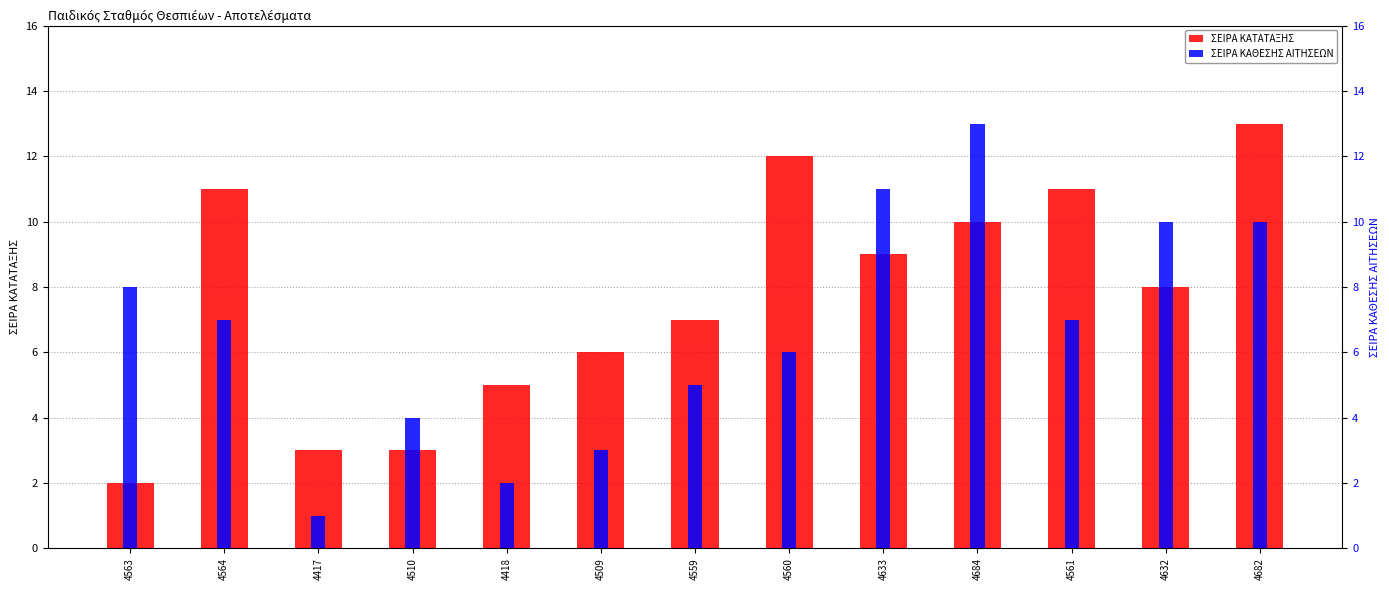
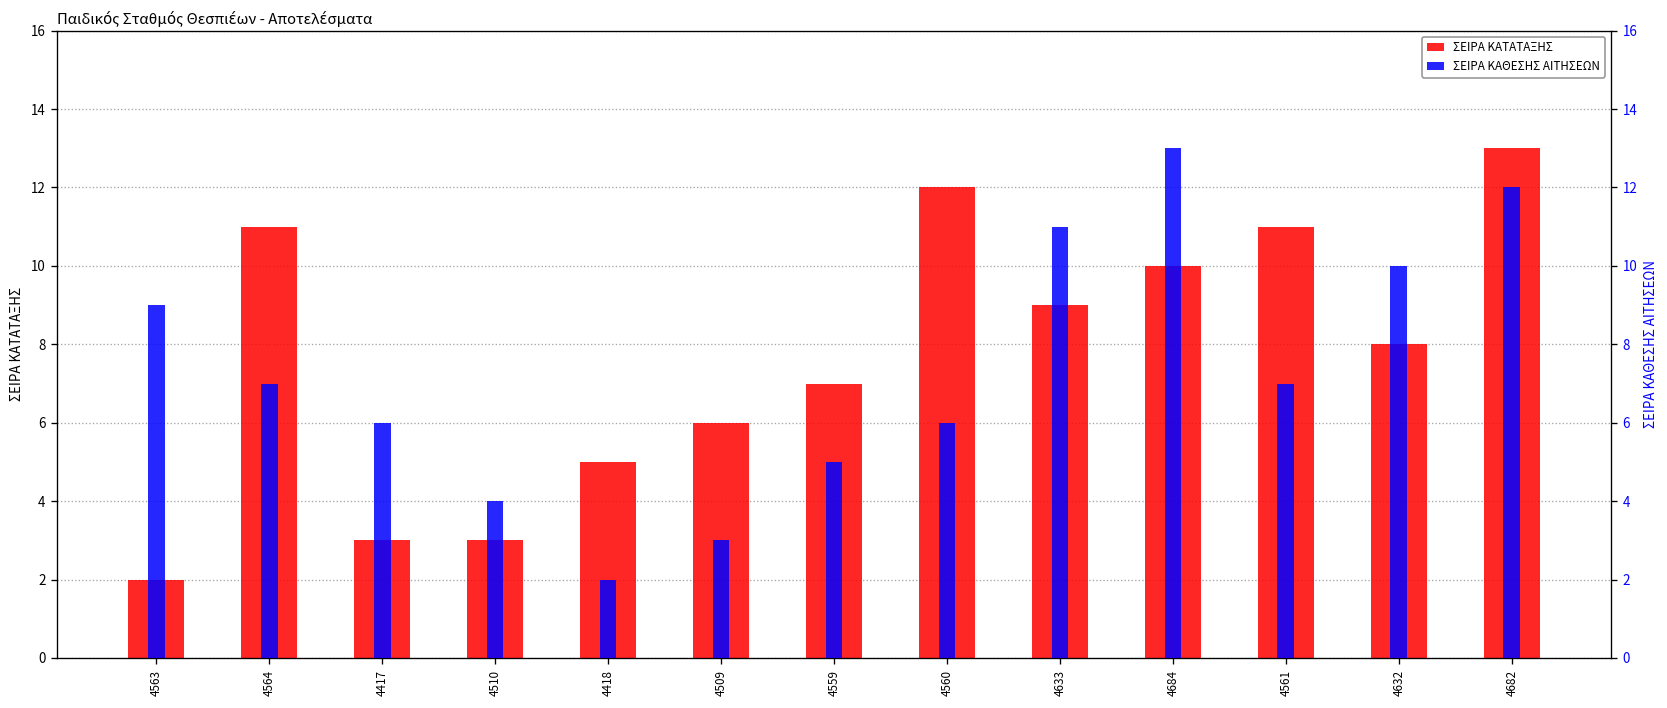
ΣΕΙΡΑ ΚΑΘΕΣΗΣ ΑΙΤΗΣΕΩΝ, 4563: 8 -> 9
ΣΕΙΡΑ ΚΑΘΕΣΗΣ ΑΙΤΗΣΕΩΝ, 4417: 1 -> 6
ΣΕΙΡΑ ΚΑΘΕΣΗΣ ΑΙΤΗΣΕΩΝ, 4682: 10 -> 12
